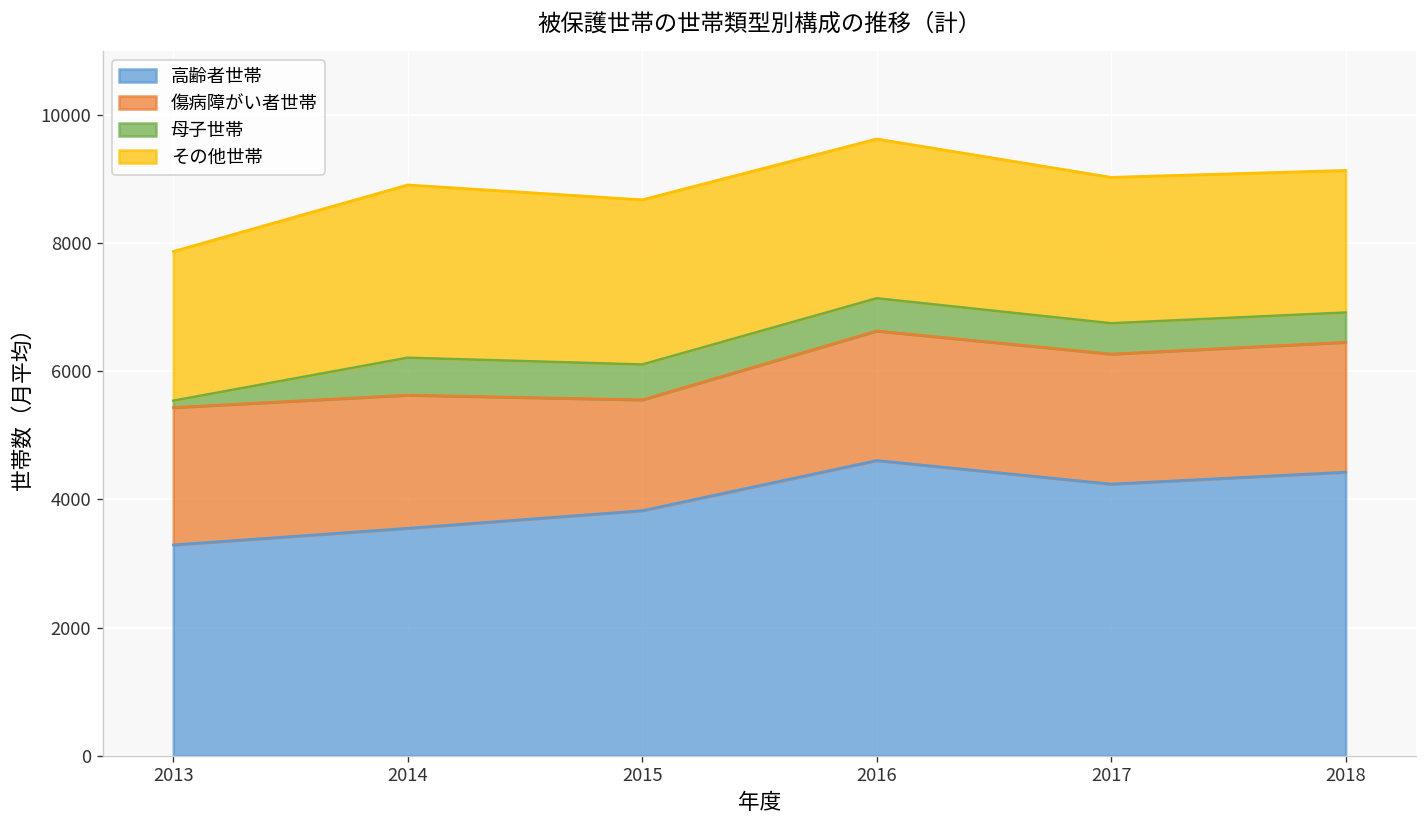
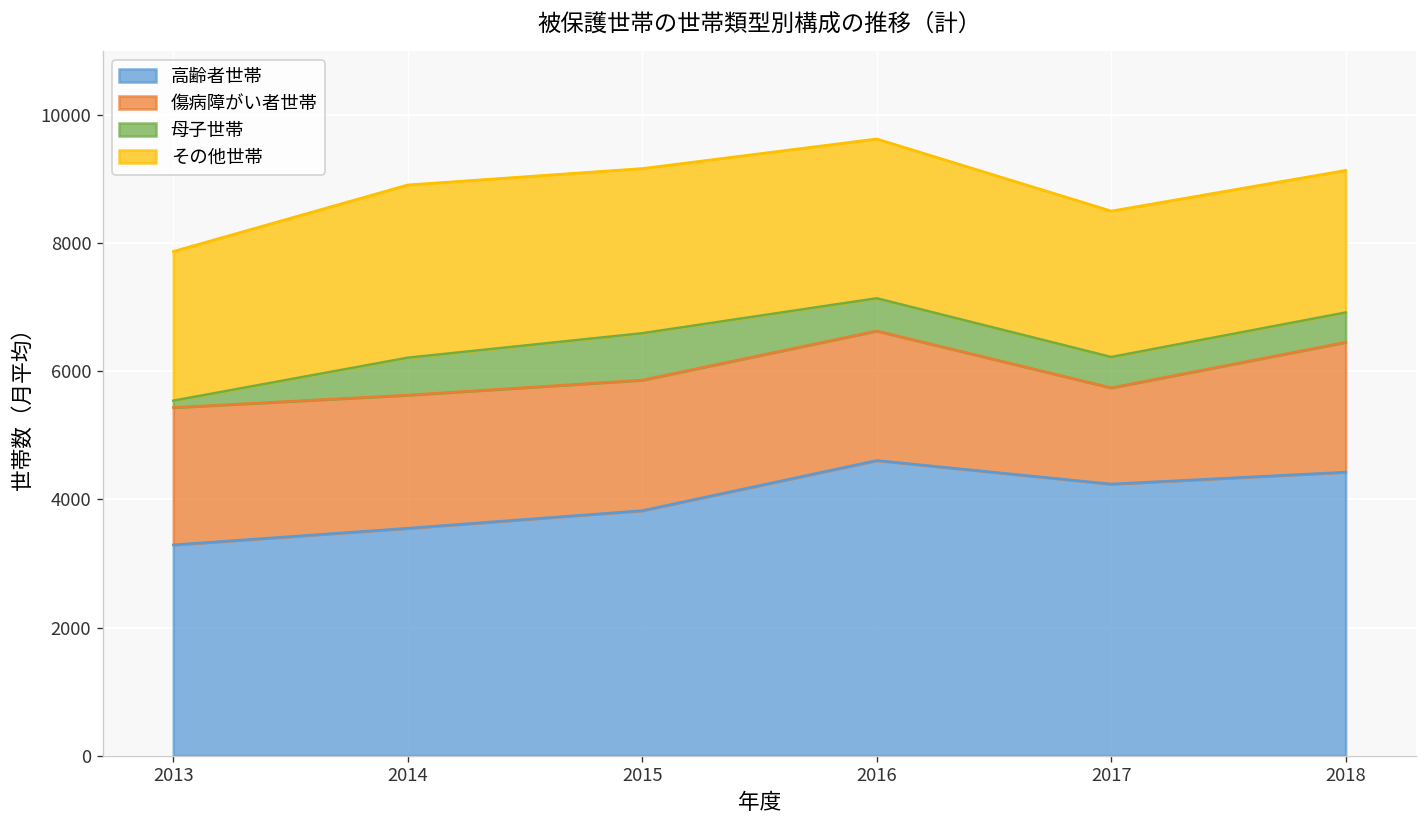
傷病障がい者世帯, 2015: 1700 -> 2000
母子世帯, 2015: 600 -> 700
傷病障がい者世帯, 2017: 2000 -> 1500
